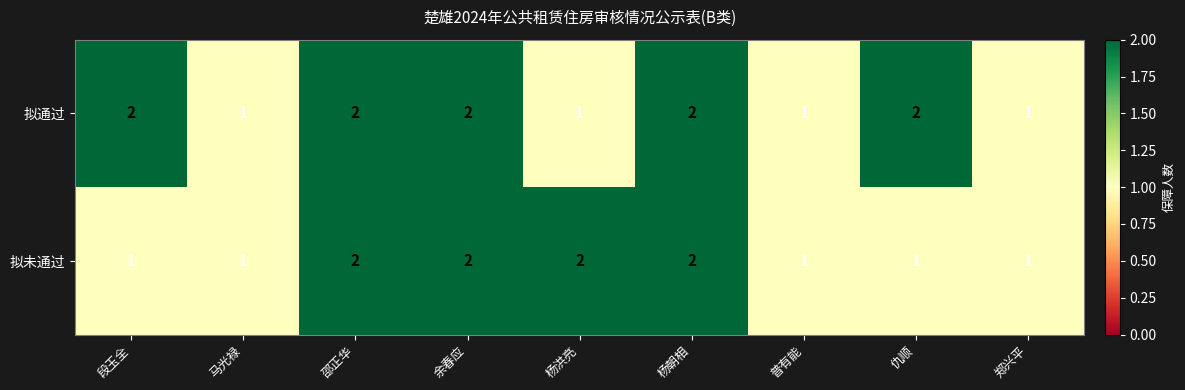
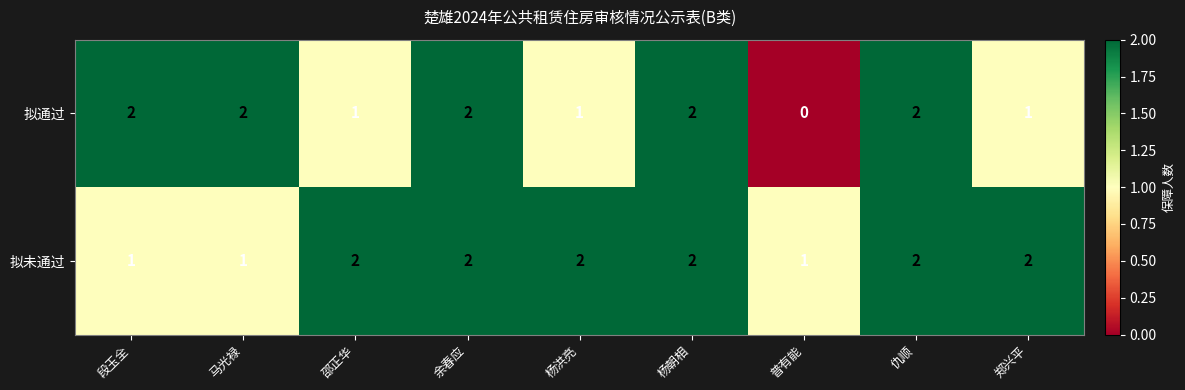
拟通过, 马光禄: 1 -> 2
拟通过, 邵正华: 2 -> 1
拟通过, 普有能: 1 -> 0
拟未通过, 仇顺: 1 -> 2
拟未通过, 郑兴平: 1 -> 2
